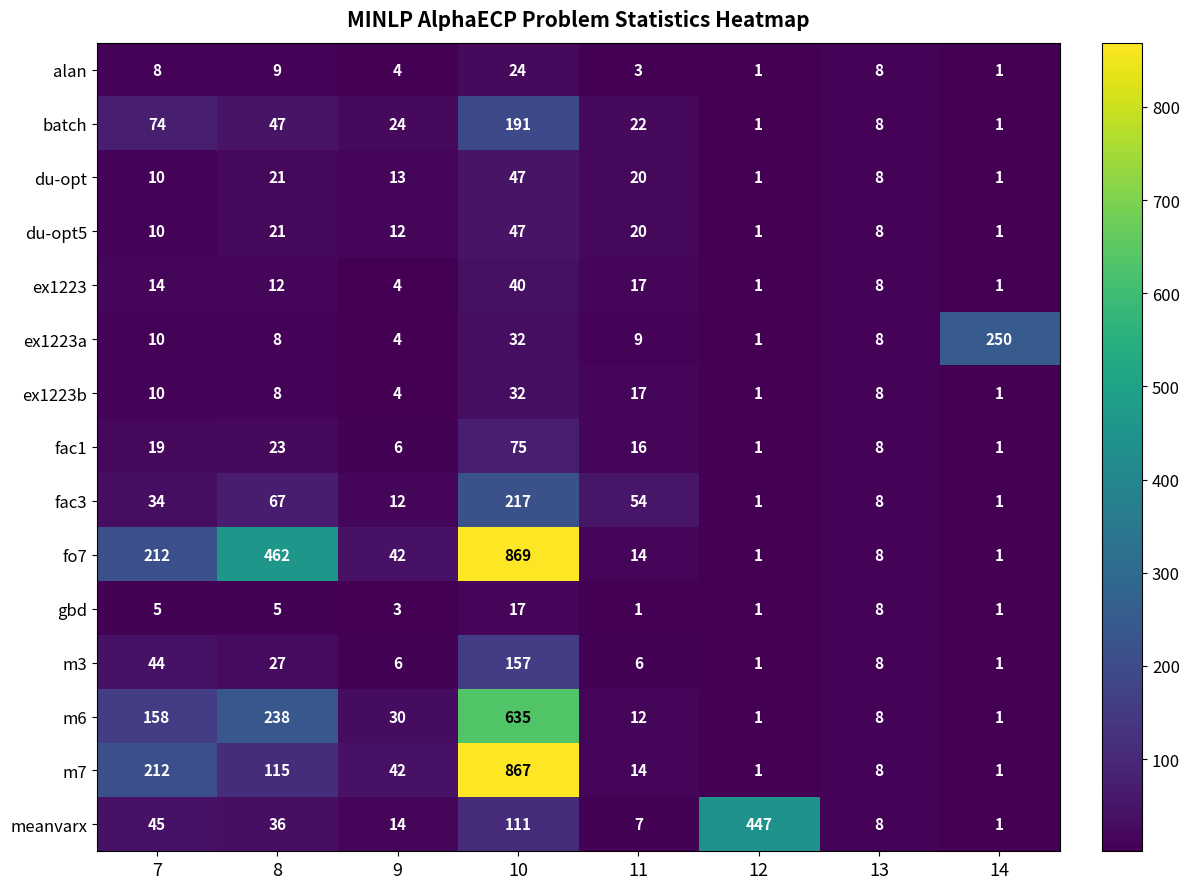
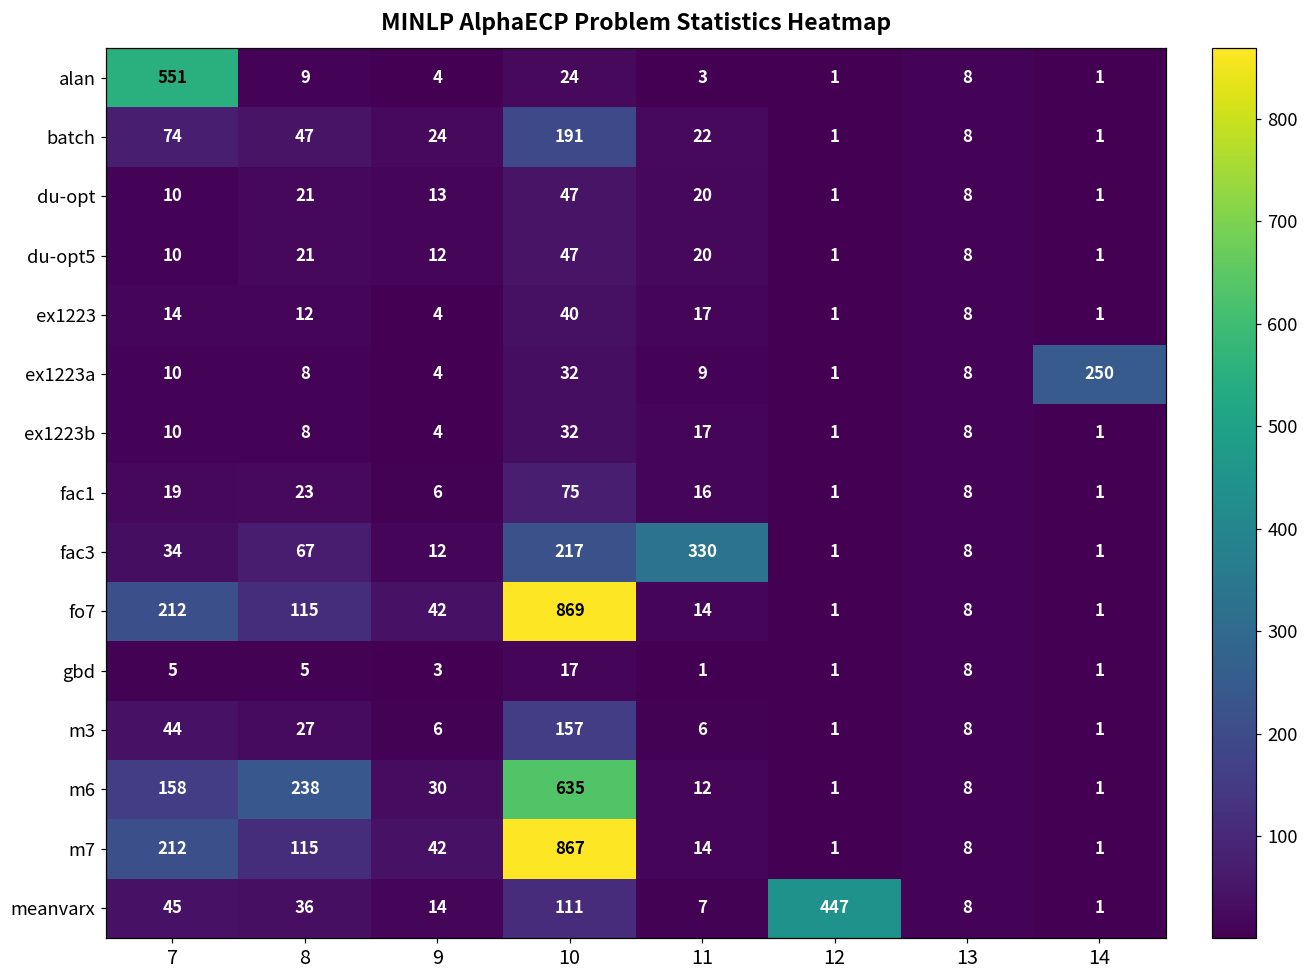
alan, 7: 8 -> 551
fac3, 11: 54 -> 330
fo7, 8: 462 -> 115
